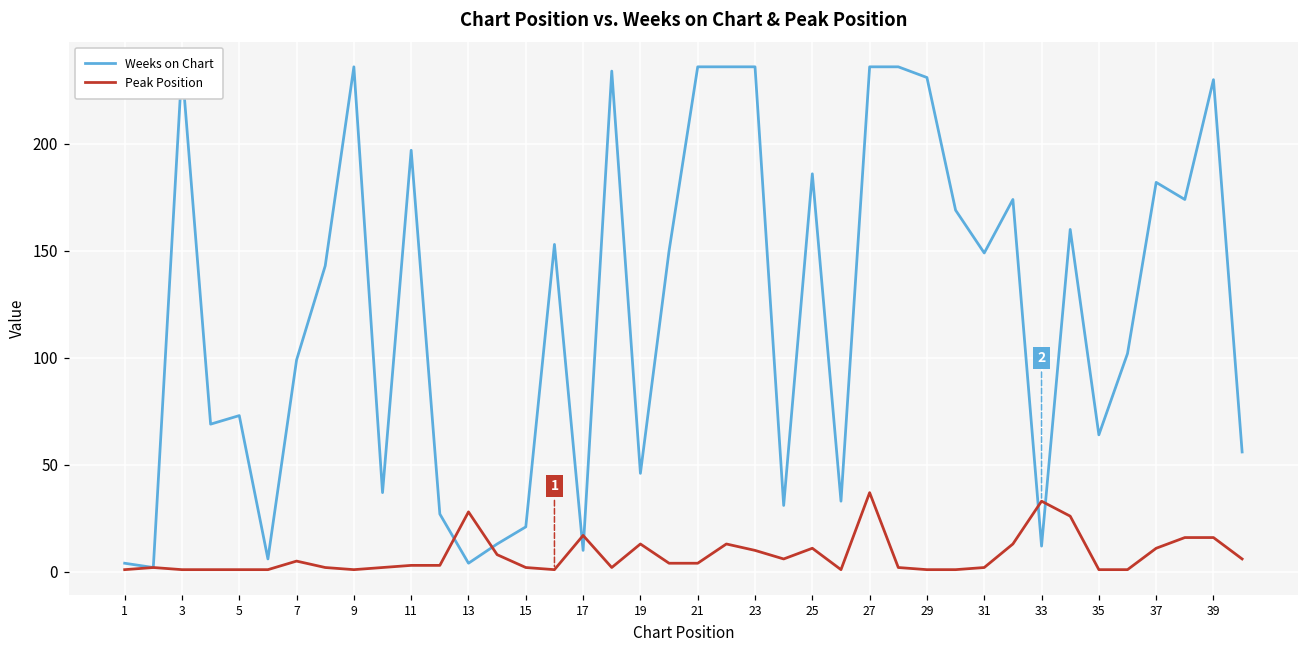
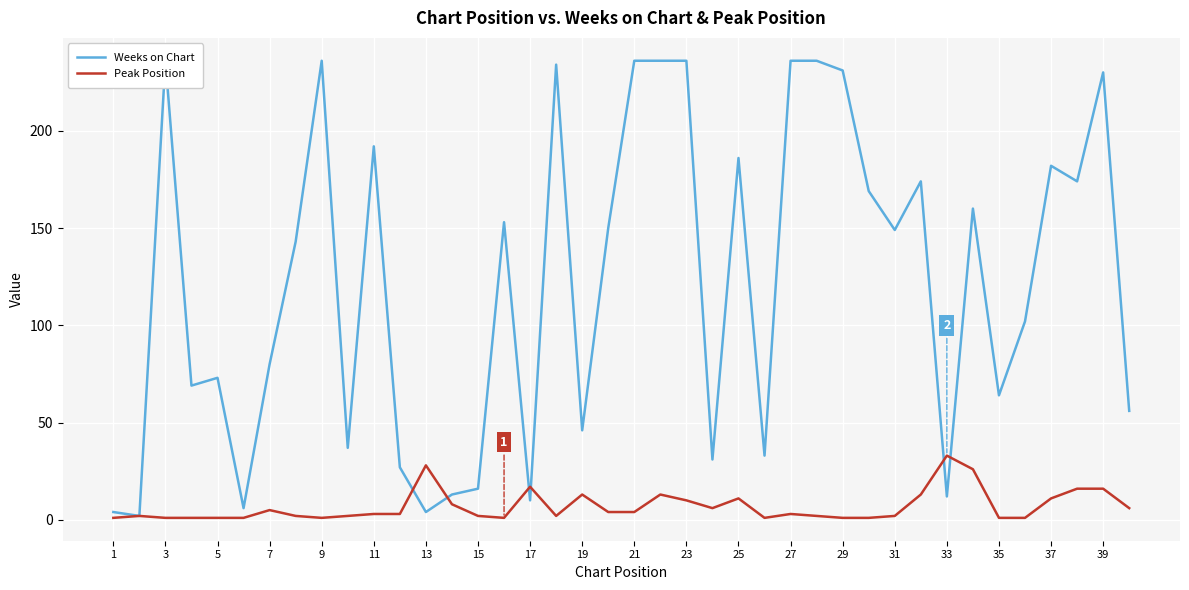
Weeks on Chart, 7: 99 -> 80
Weeks on Chart, 11: 197 -> 192
Weeks on Chart, 15: 21 -> 16
Peak Position, 27: 37 -> 3
